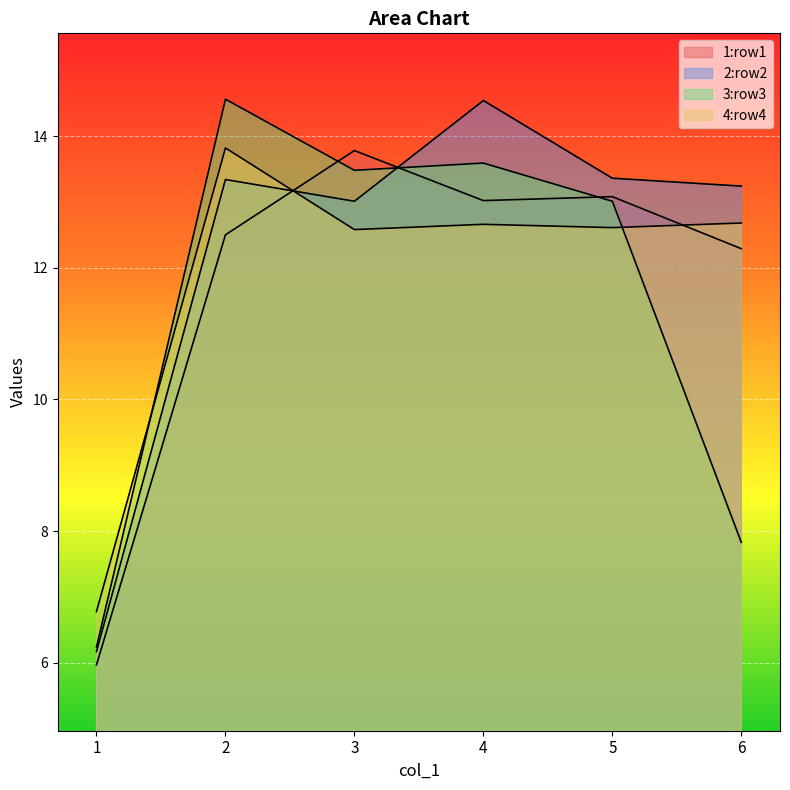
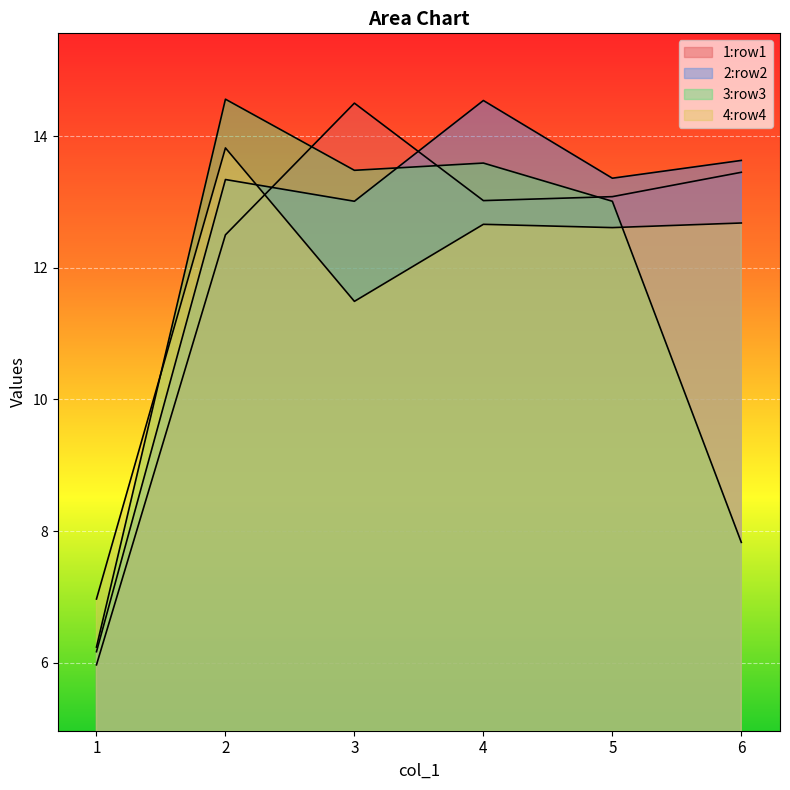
4:row4, 1: 6.8 -> 7.0
1:row1, 3: 13.8 -> 14.5
4:row4, 3: 12.6 -> 11.5
1:row1, 6: 12.3 -> 13.5
2:row2, 6: 13.2 -> 13.6
